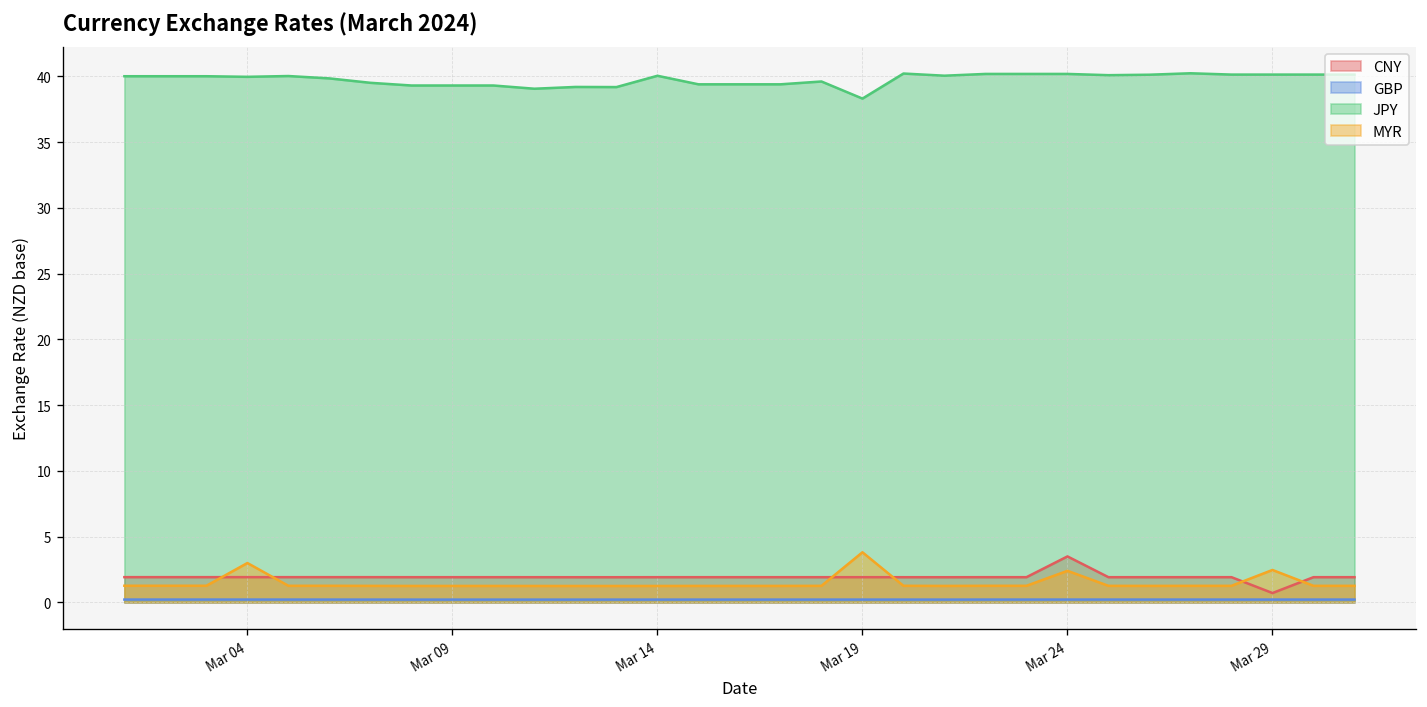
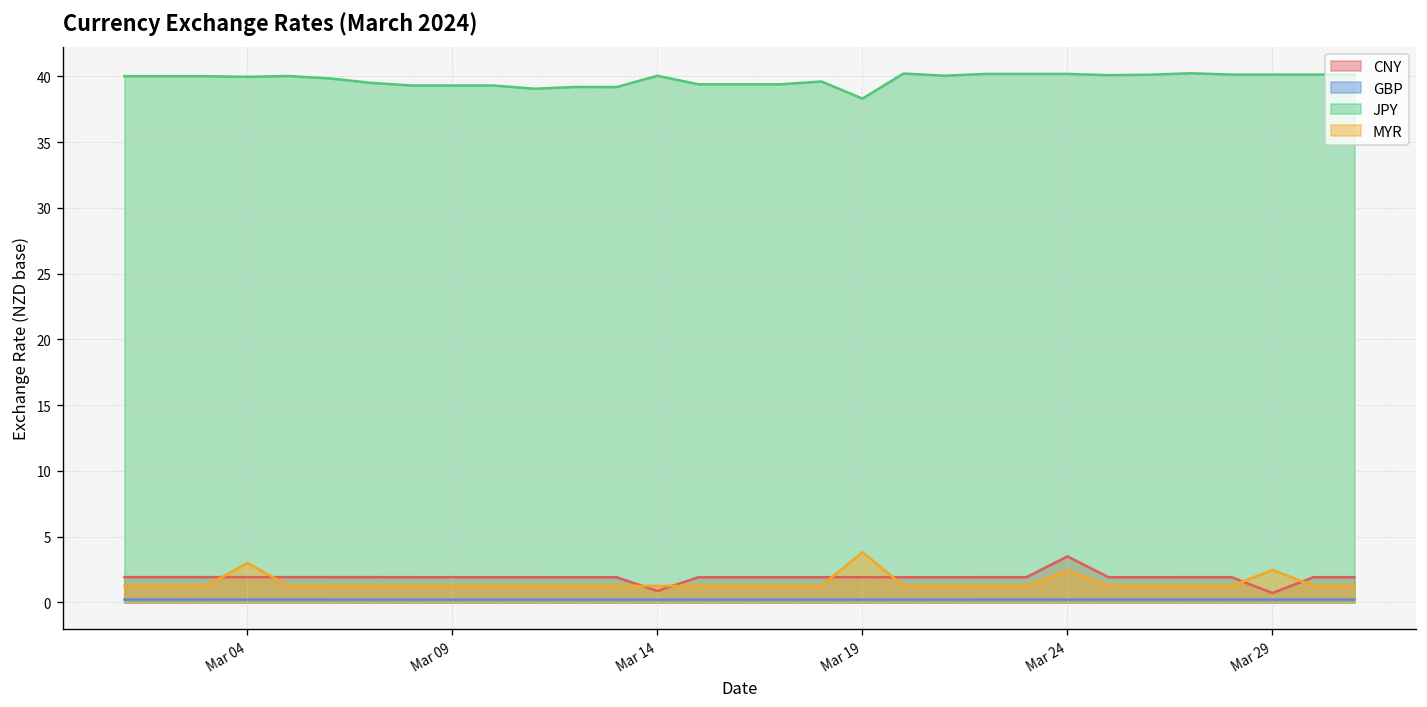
CNY, Mar 14: 1.9 -> 0.9
